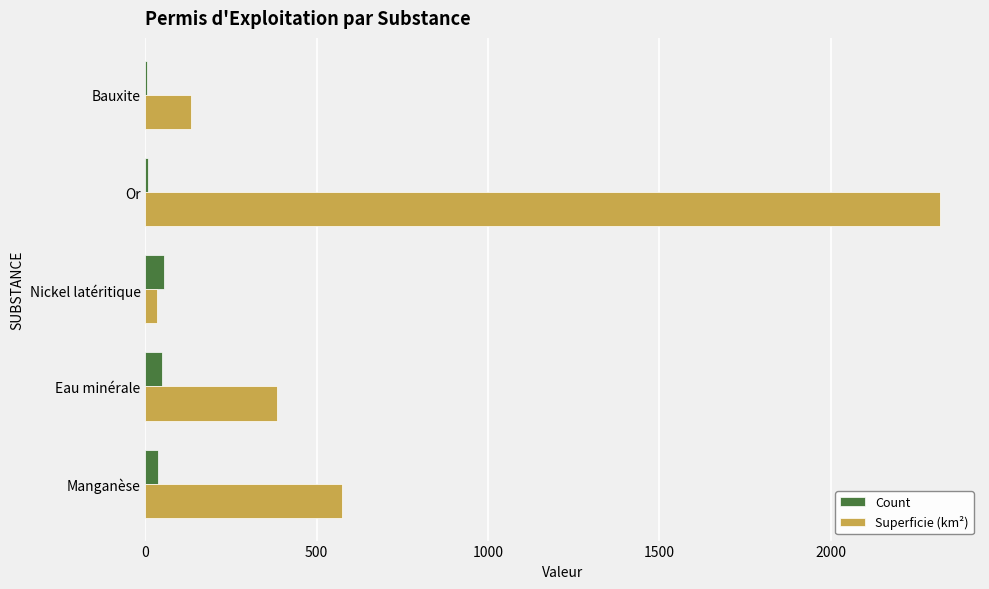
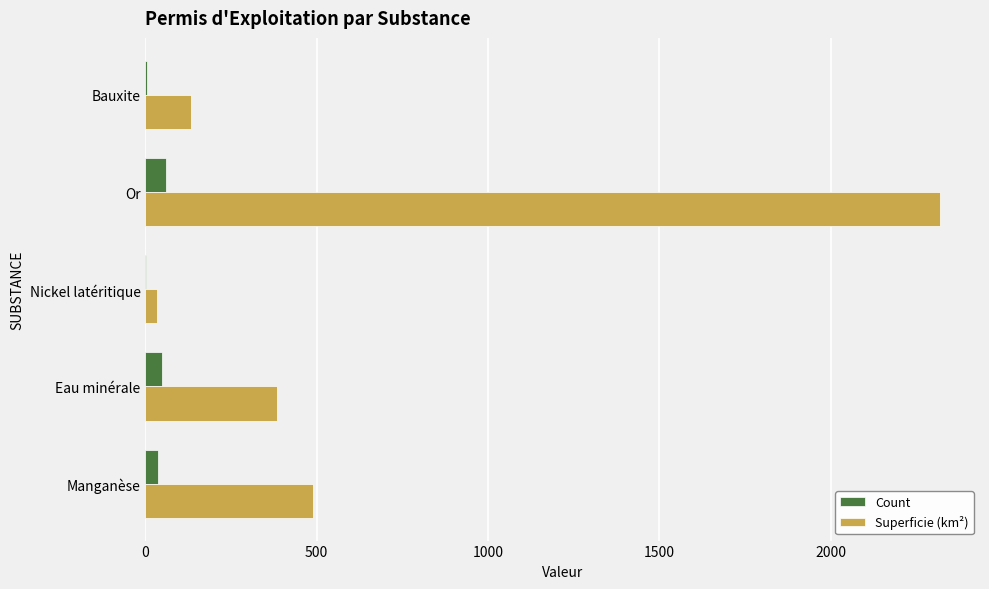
Count, Or: 10 -> 60
Count, Nickel latéritique: 60 -> 0
Superficie (km²), Manganèse: 570 -> 490
